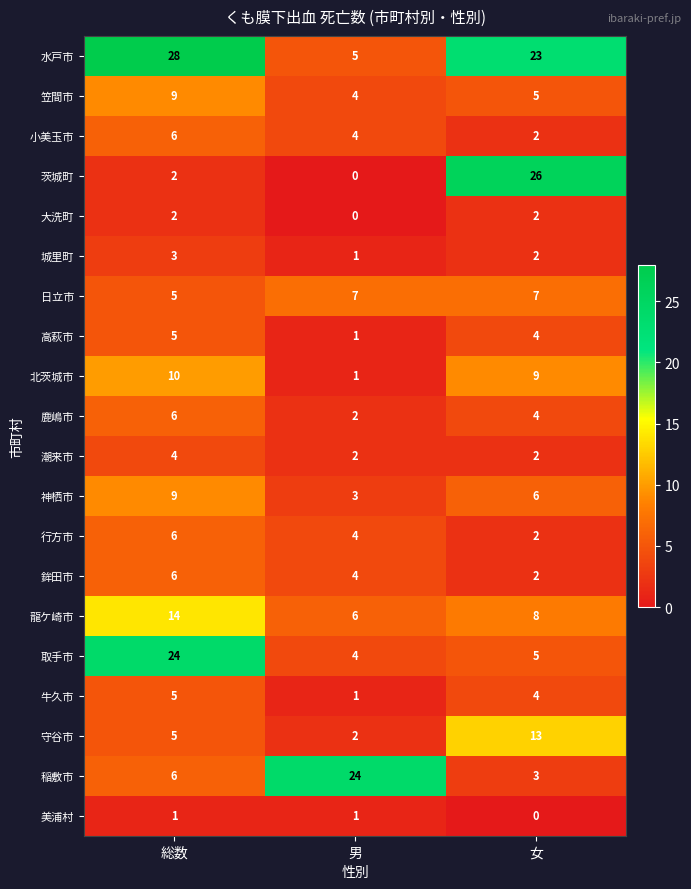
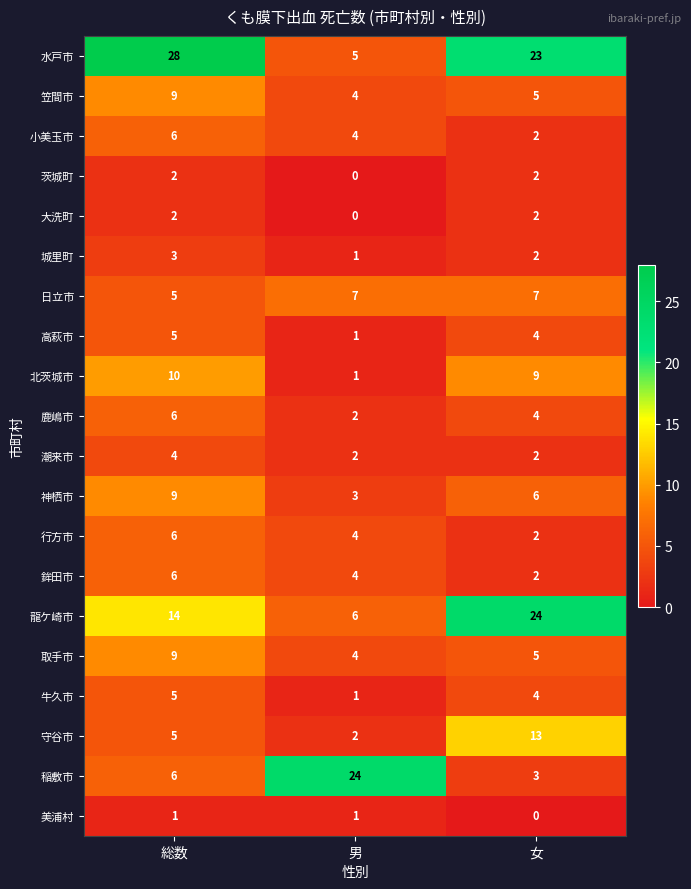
茨城町, 女: 26 -> 2
龍ケ崎市, 女: 8 -> 24
取手市, 総数: 24 -> 9
